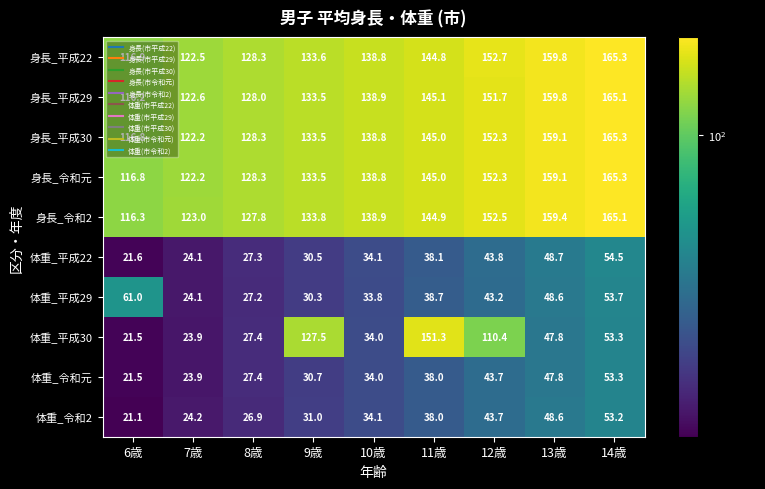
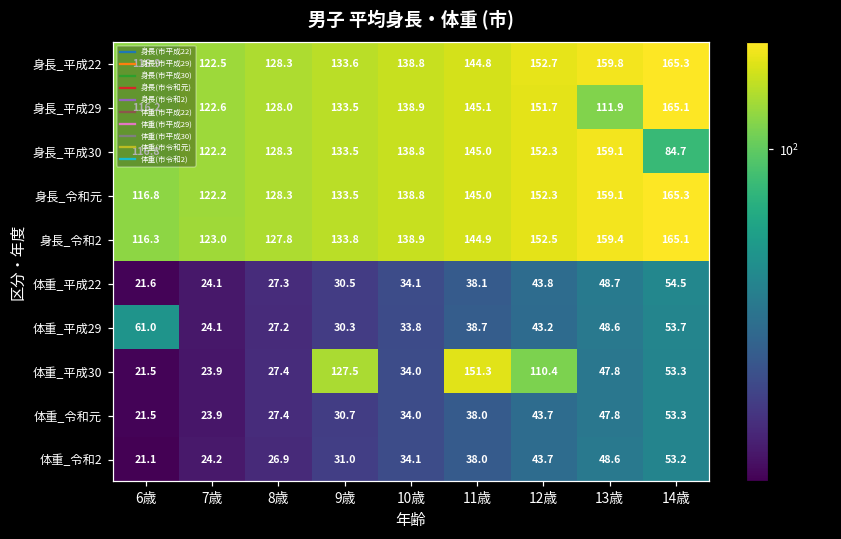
身長_平成29, 13歳: 159.8 -> 111.9
身長_平成30, 14歳: 165.3 -> 84.7
